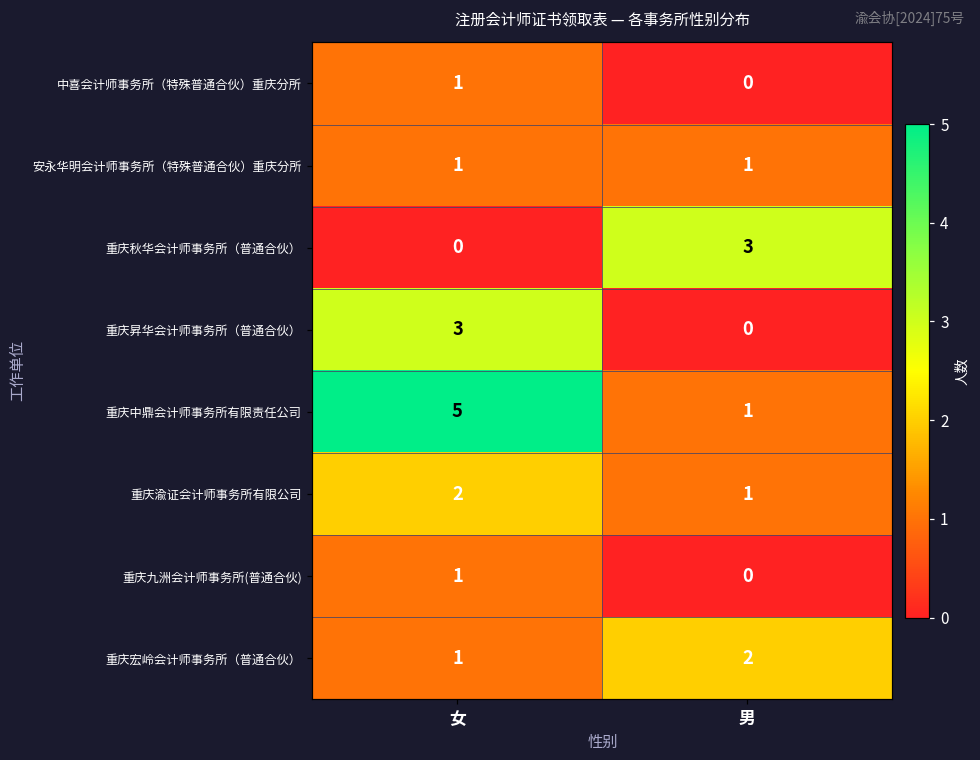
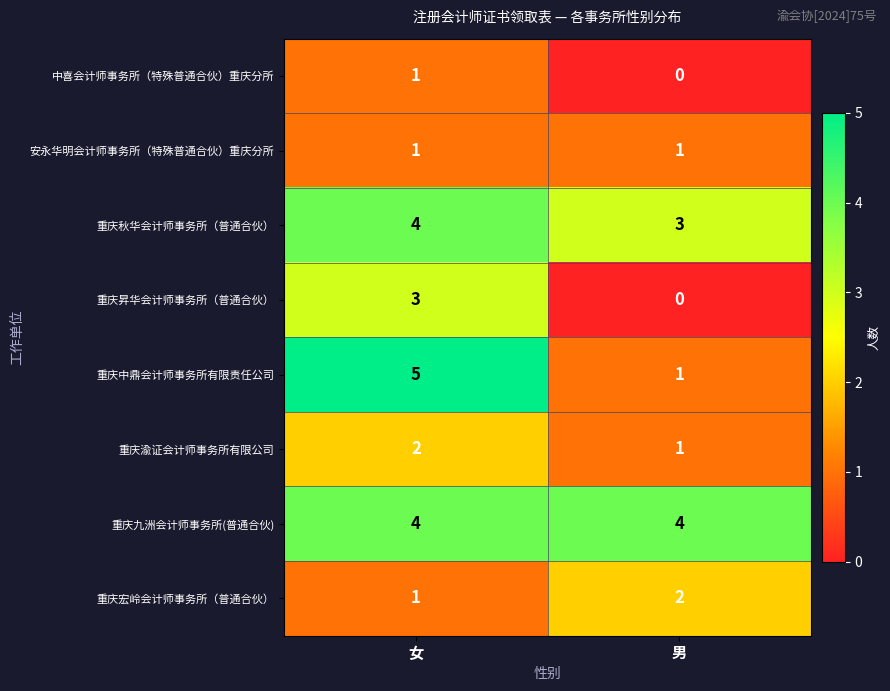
重庆秋华会计师事务所（普通合伙）, 女: 0 -> 4
重庆九洲会计师事务所(普通合伙), 女: 1 -> 4
重庆九洲会计师事务所(普通合伙), 男: 0 -> 4
